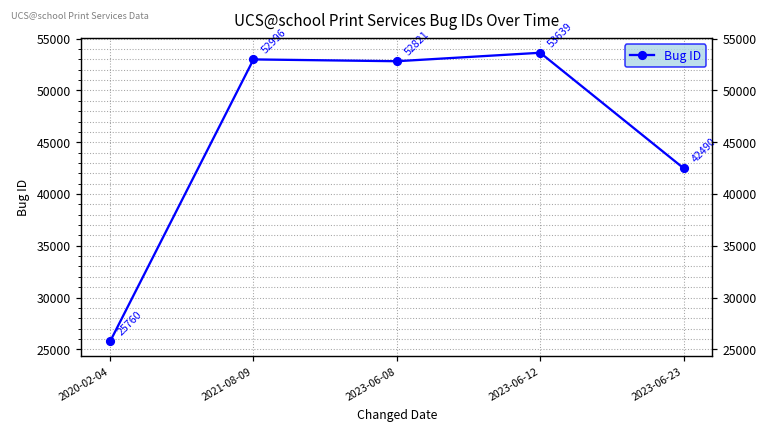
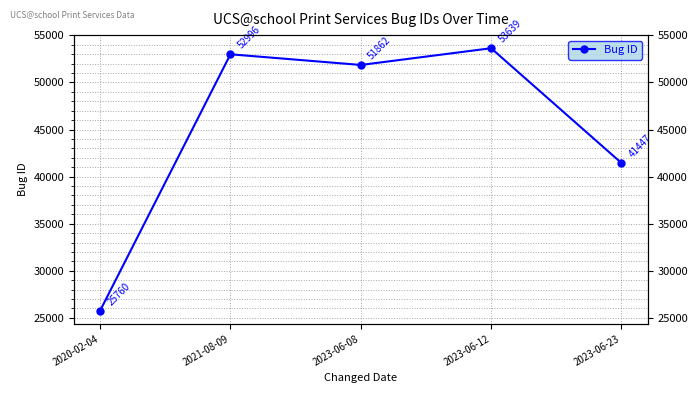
2023-06-08: 52821 -> 51862
2023-06-23: 42490 -> 41447
